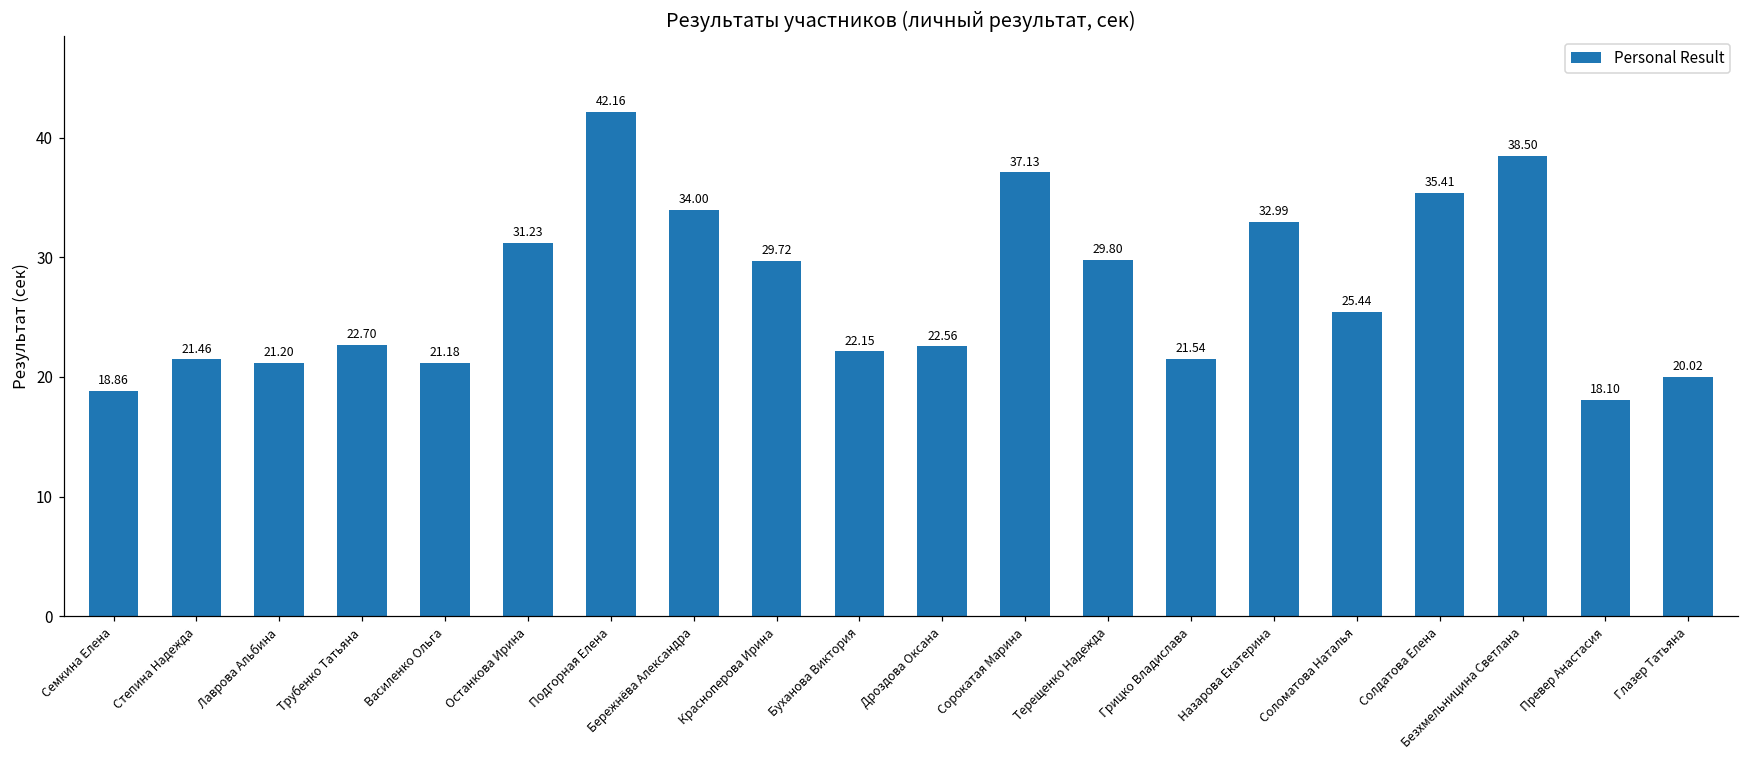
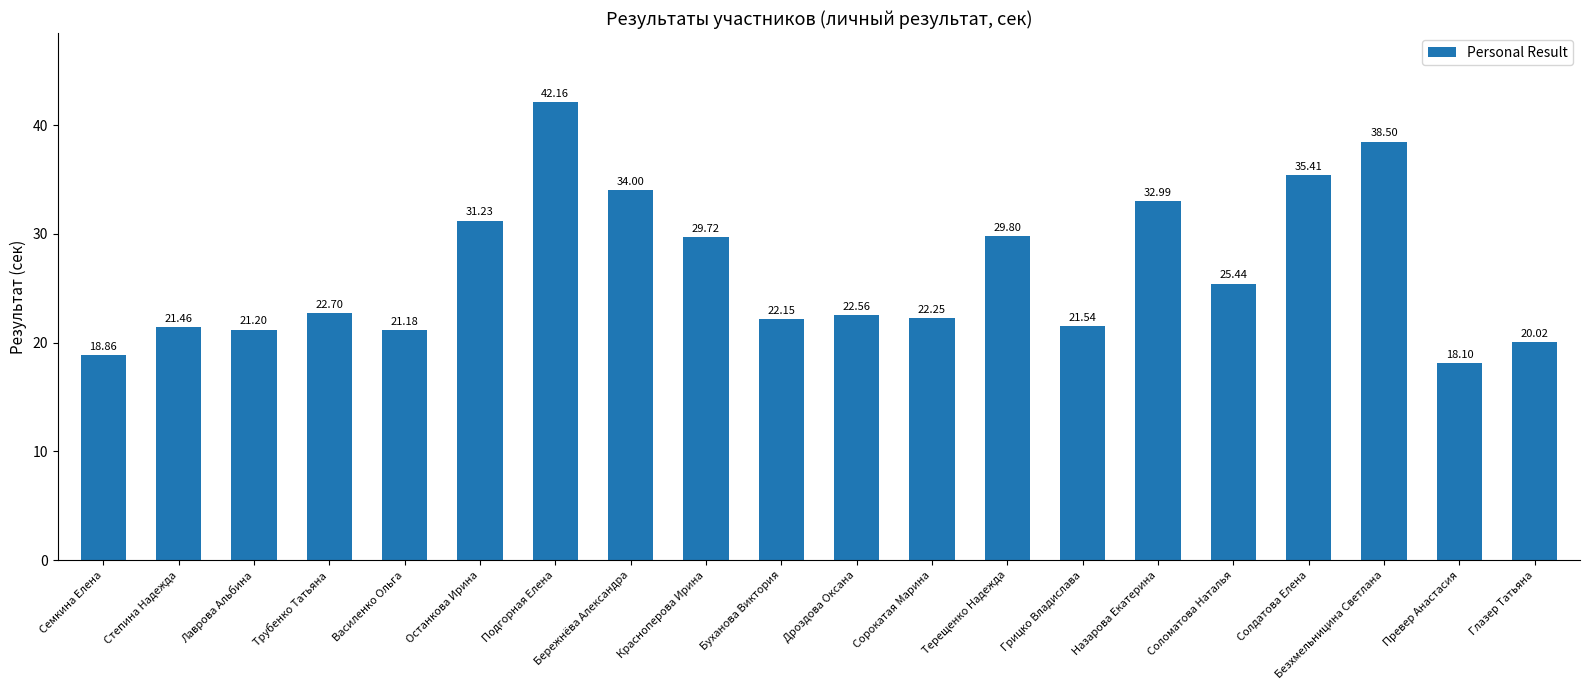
Сорокатая Марина: 37.13 -> 22.25
